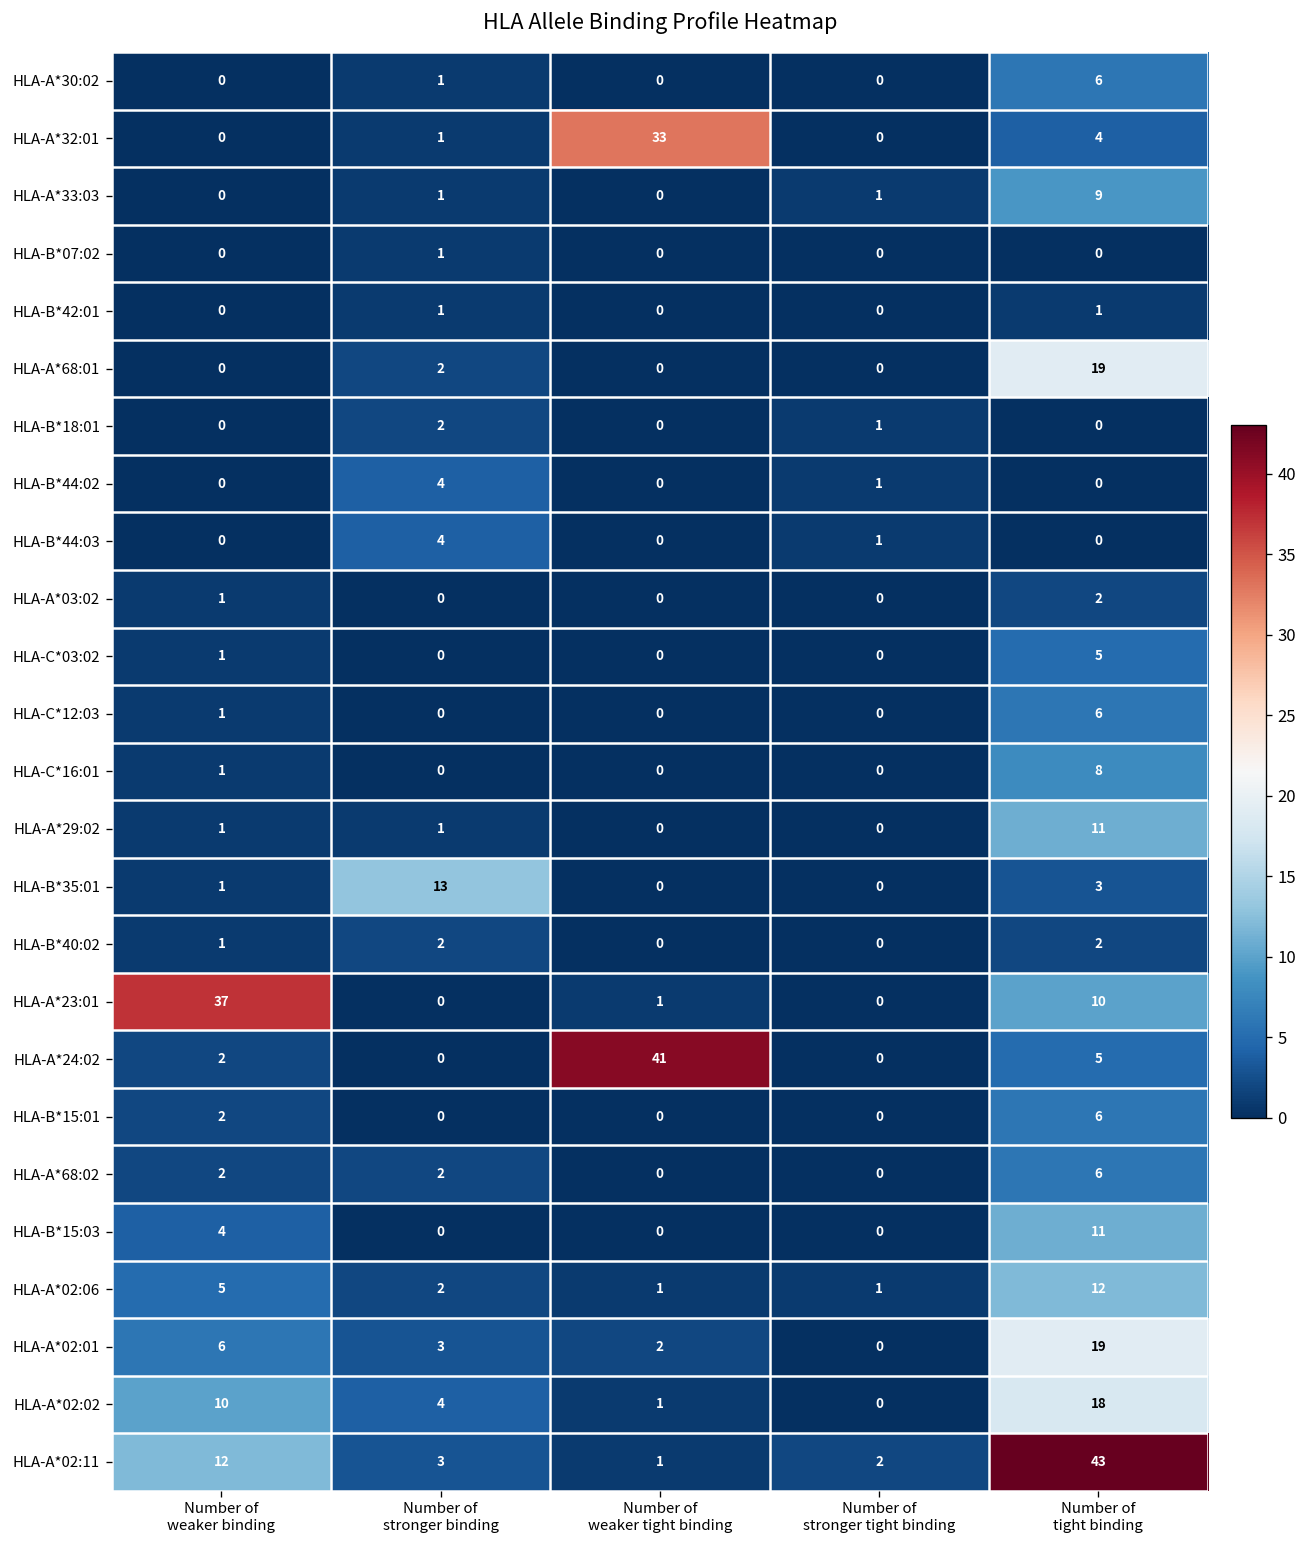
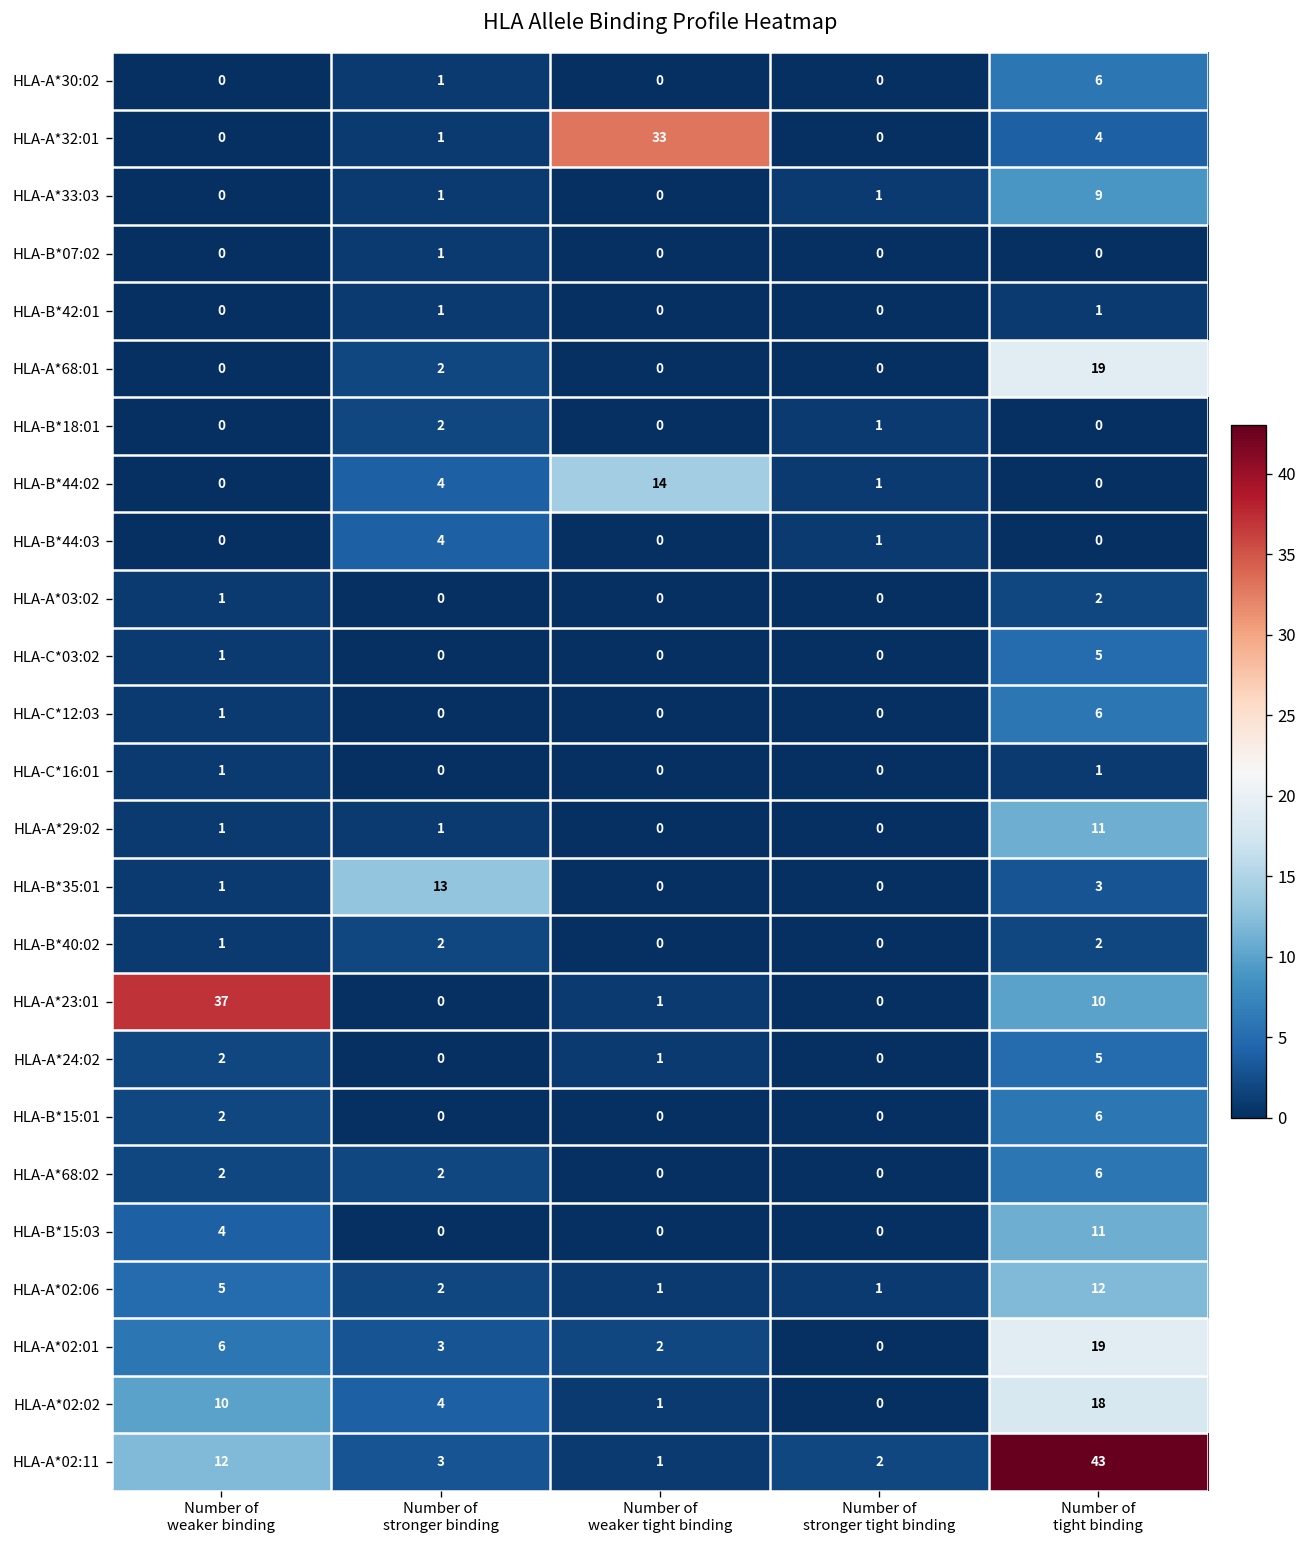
HLA-B*44:02, Number of weaker tight binding: 0 -> 14
HLA-C*16:01, Number of tight binding: 8 -> 1
HLA-A*24:02, Number of weaker tight binding: 41 -> 1
